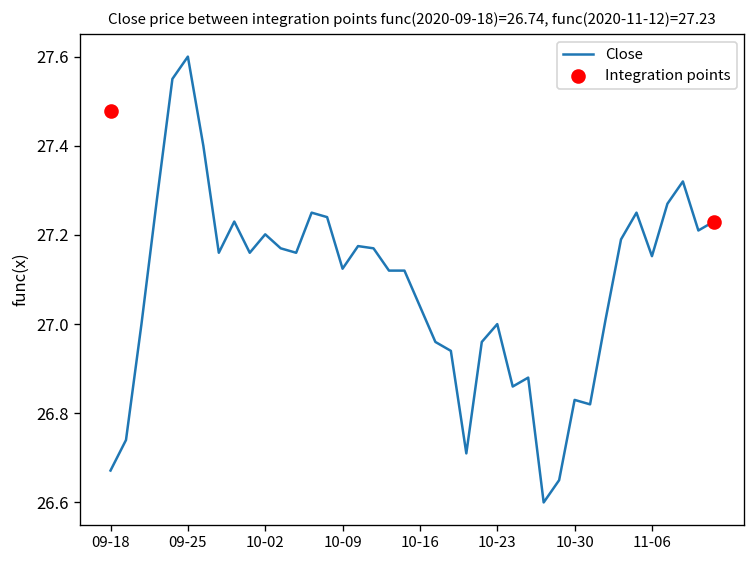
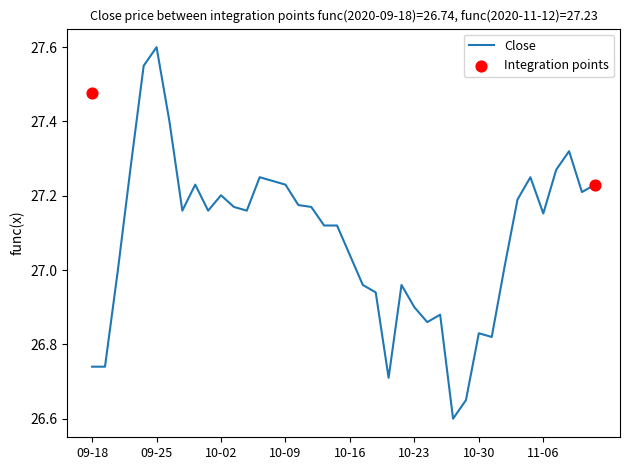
Close, 09-18: 26.67 -> 26.74
Close, 10-09: 27.12 -> 27.23
Close, 10-23: 27.0 -> 26.9
